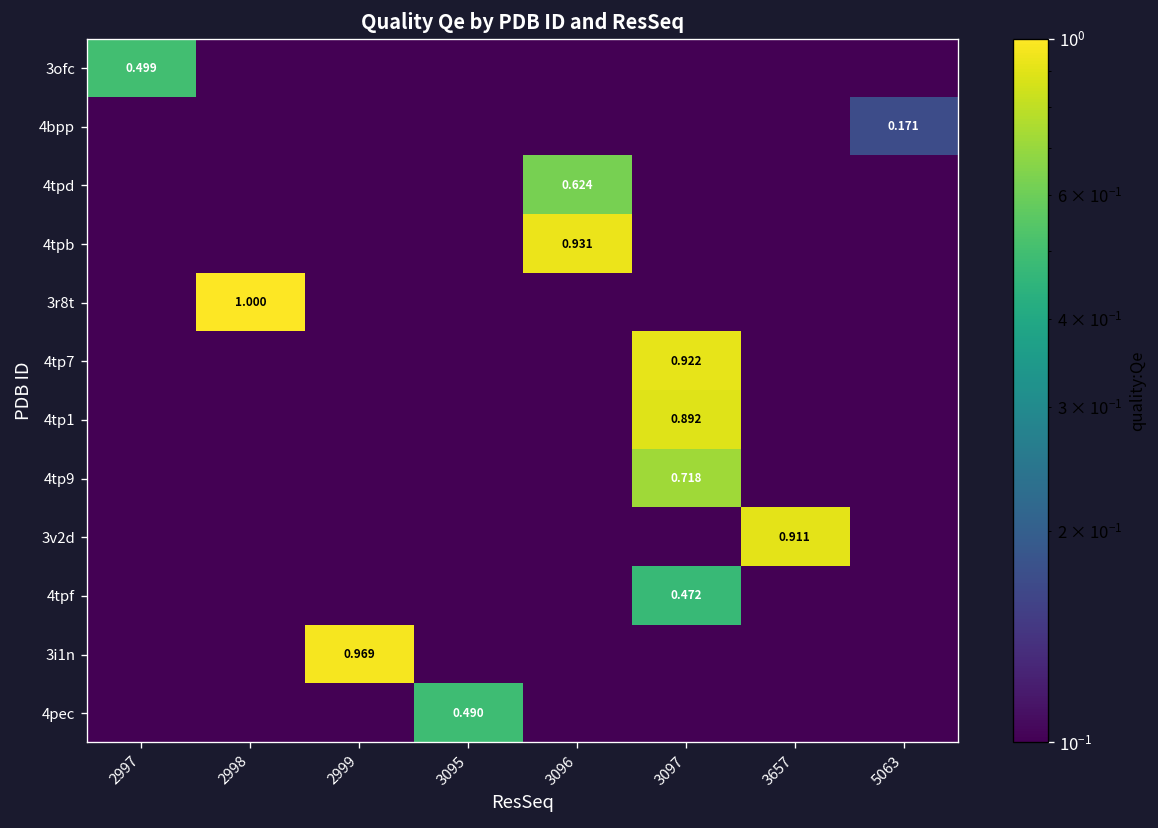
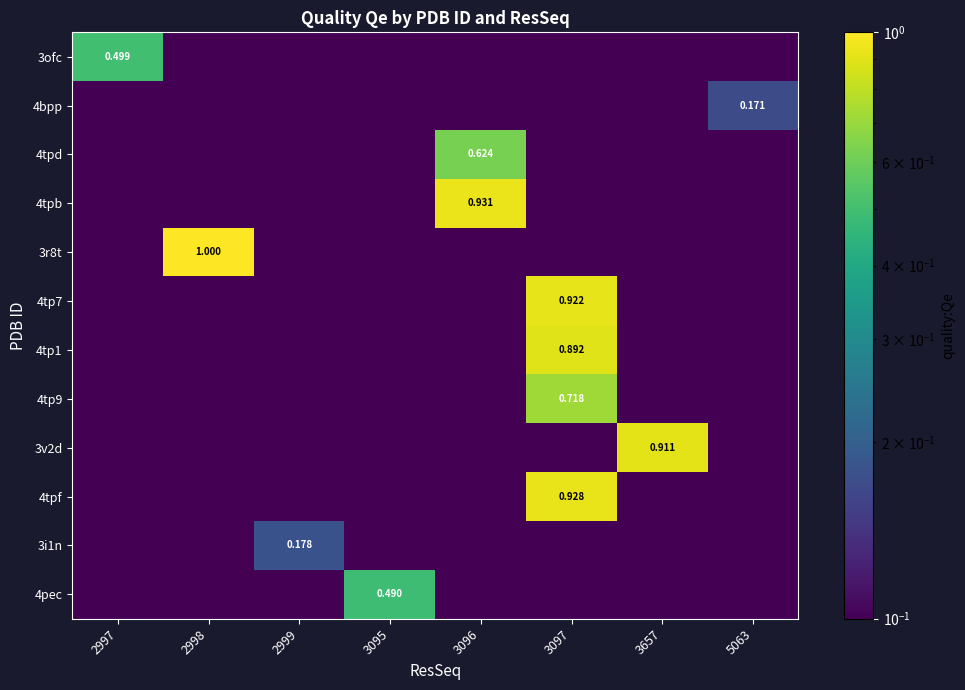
4tpf, 3097: 0.472 -> 0.928
3i1n, 2999: 0.969 -> 0.178
